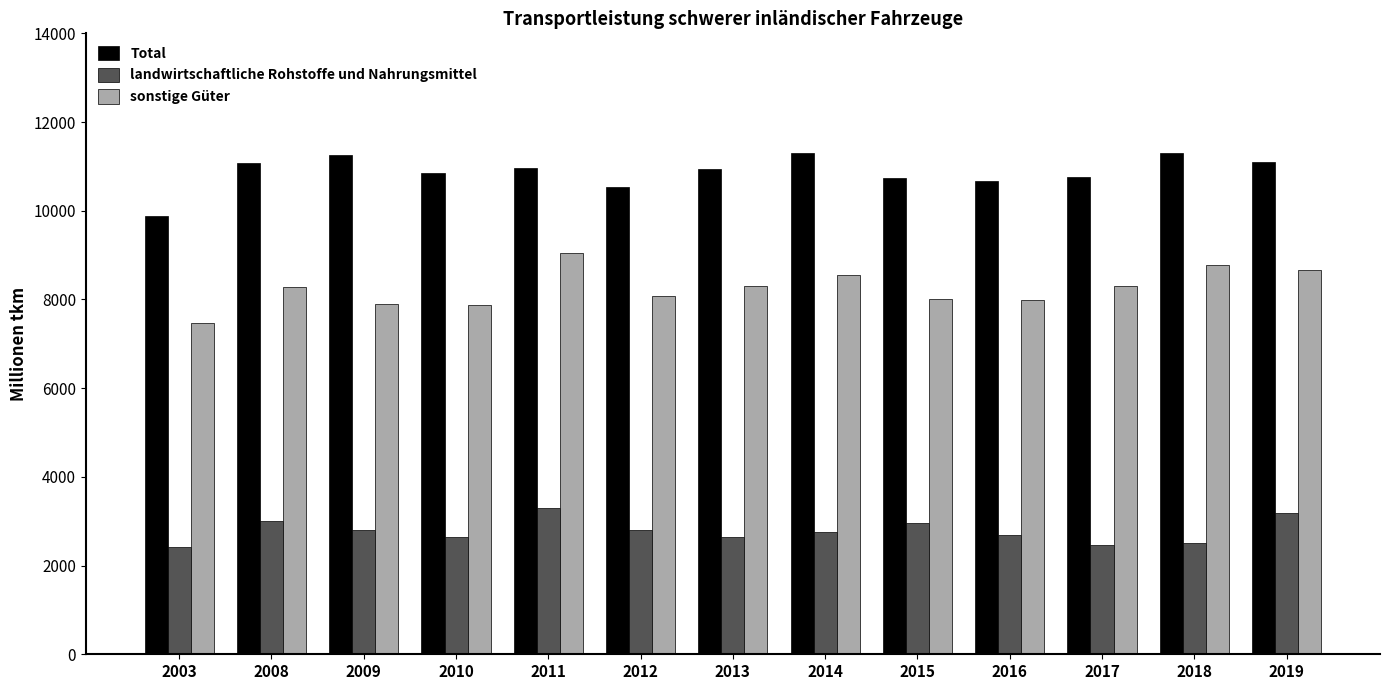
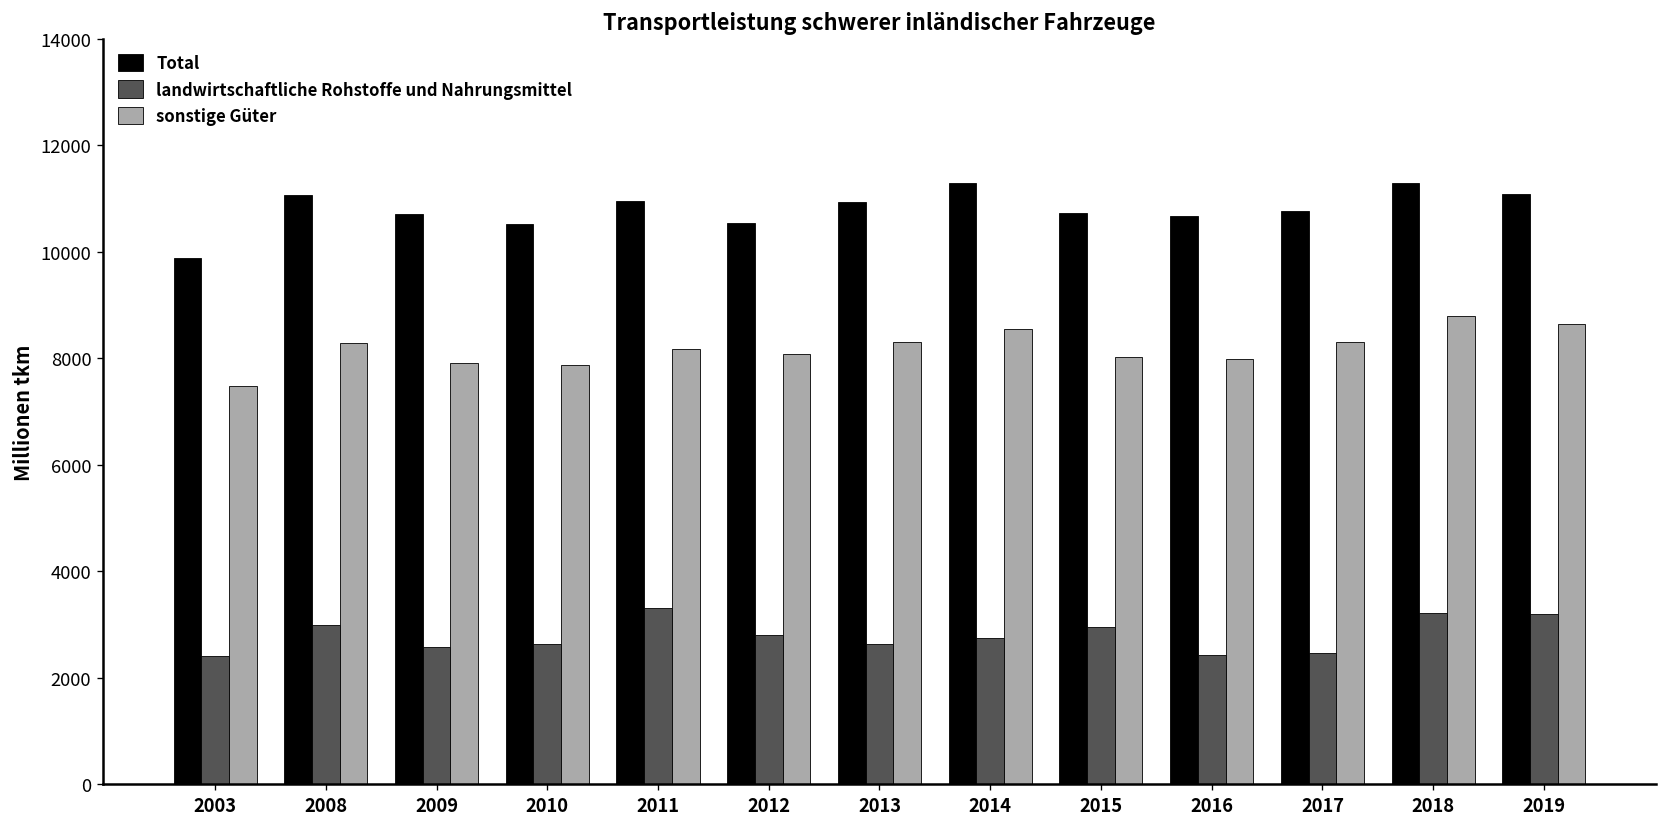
Total, 2009: 11300 -> 10700
landwirtschaftliche Rohstoffe und Nahrungsmittel, 2009: 2800 -> 2600
Total, 2010: 10900 -> 10500
sonstige Güter, 2011: 9100 -> 8200
landwirtschaftliche Rohstoffe und Nahrungsmittel, 2016: 2700 -> 2400
landwirtschaftliche Rohstoffe und Nahrungsmittel, 2018: 2500 -> 3200
